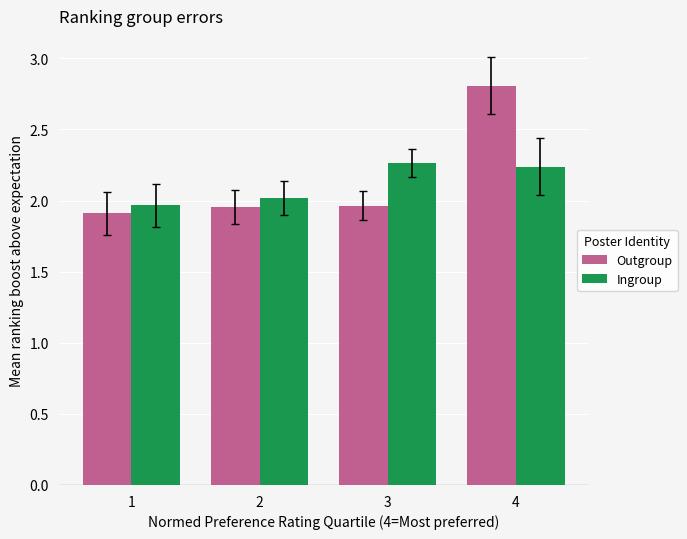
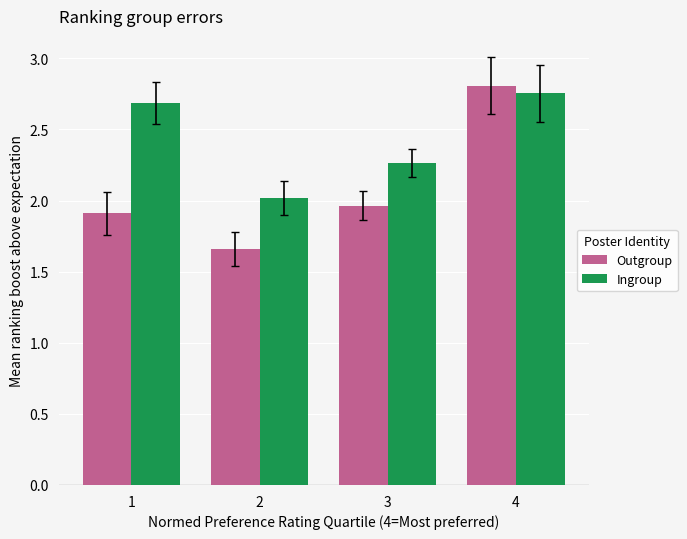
Ingroup, 1: 1.96 -> 2.68
Outgroup, 2: 1.95 -> 1.66
Ingroup, 4: 2.24 -> 2.75
